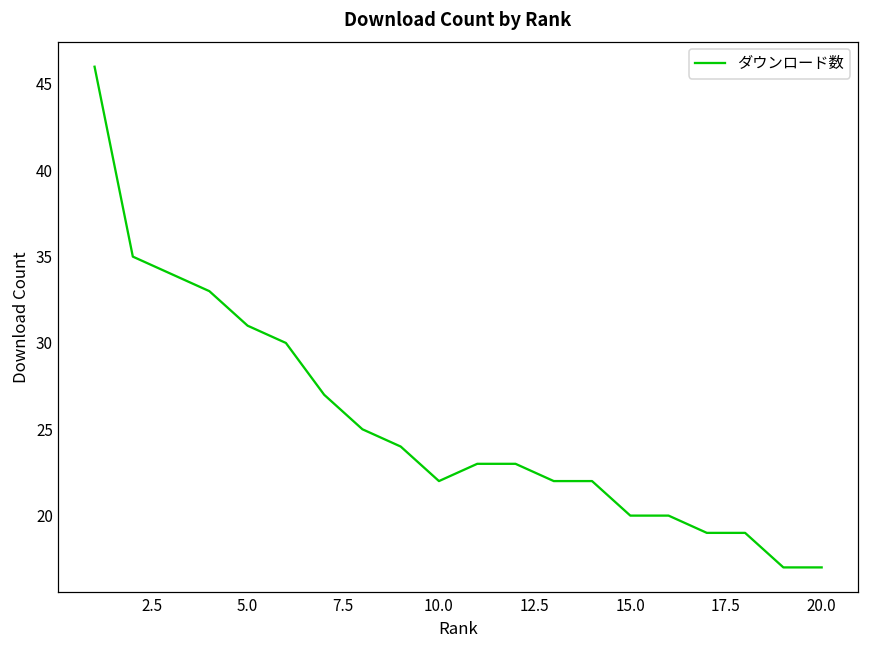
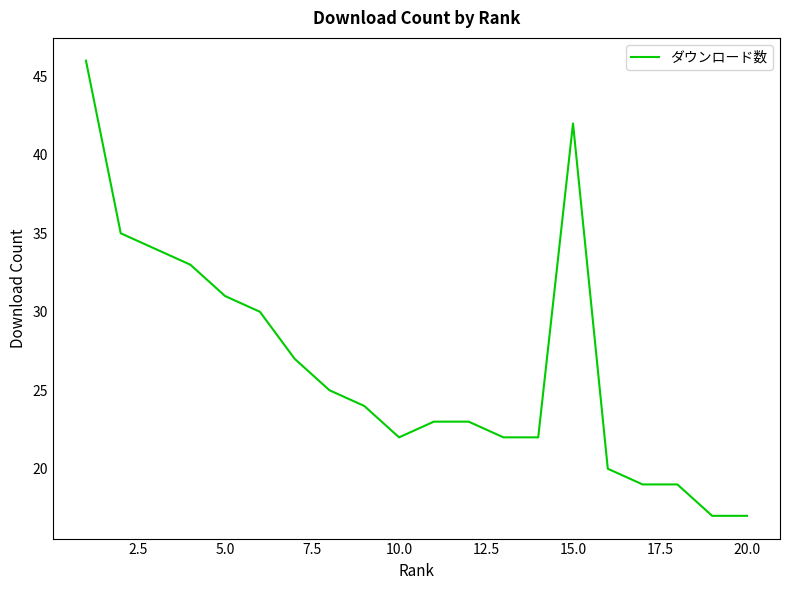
15.0: 20 -> 42
